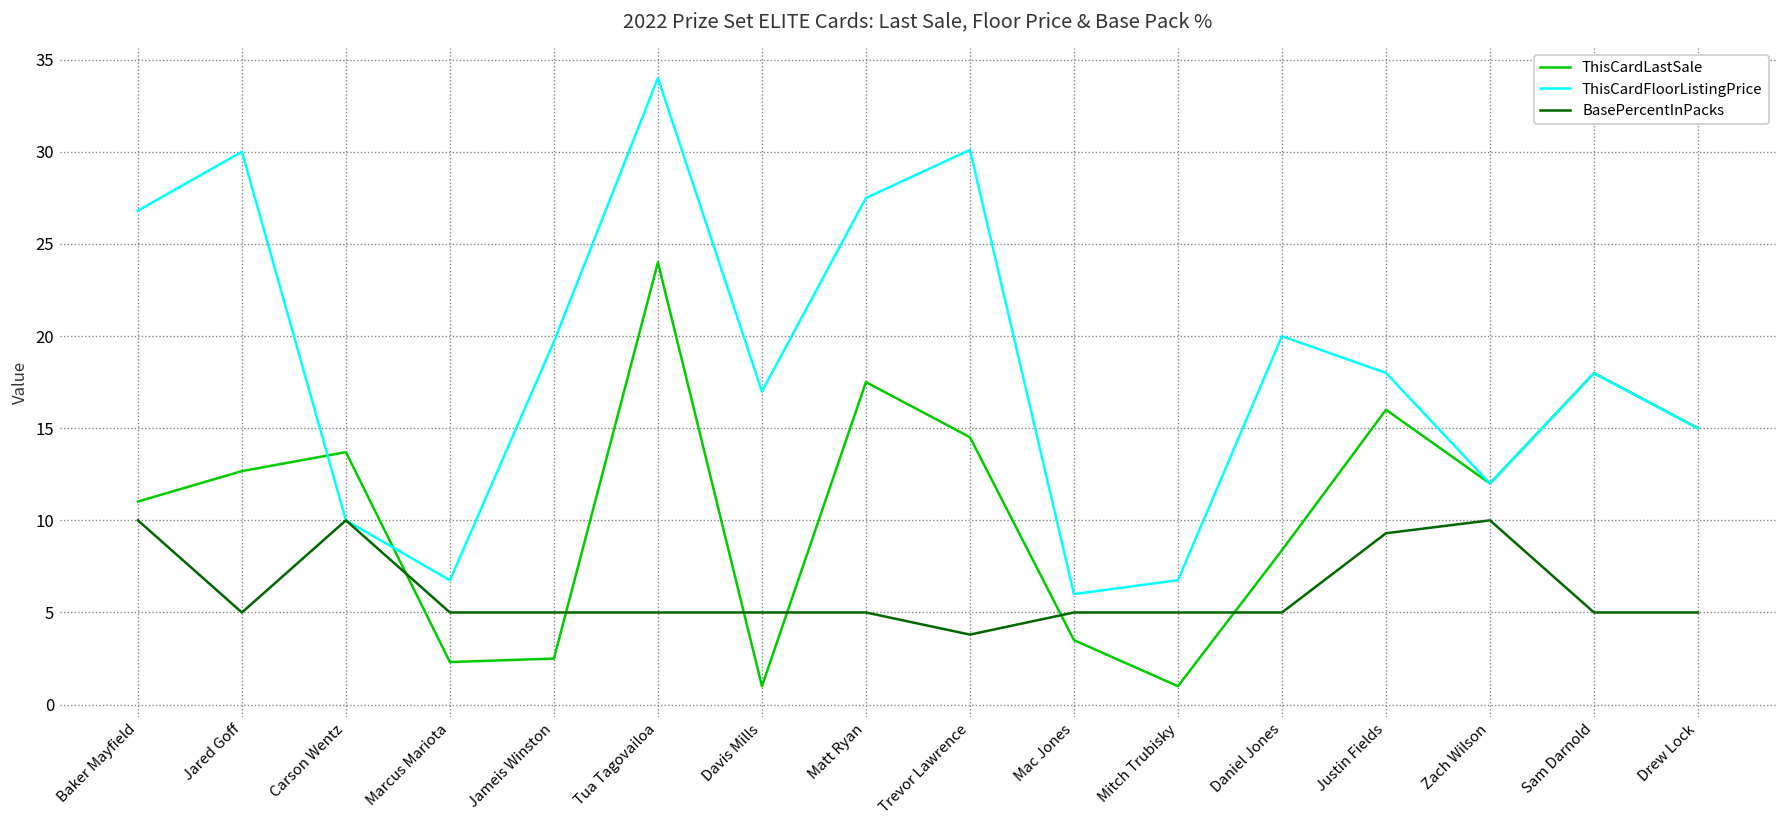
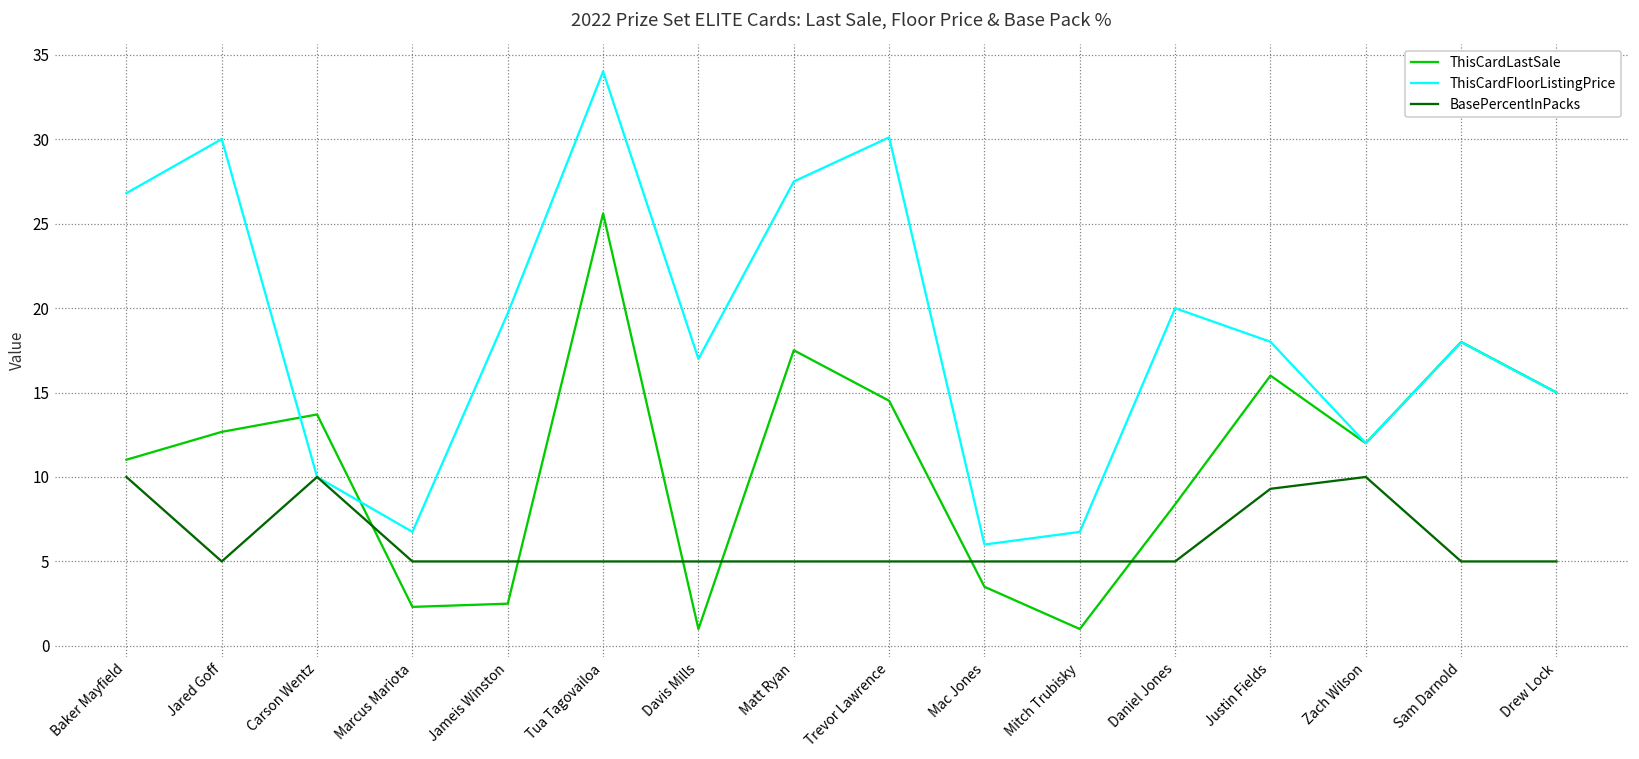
ThisCardLastSale, Tua Tagovailoa: 24.0 -> 25.6
BasePercentInPacks, Trevor Lawrence: 3.8 -> 5.0
